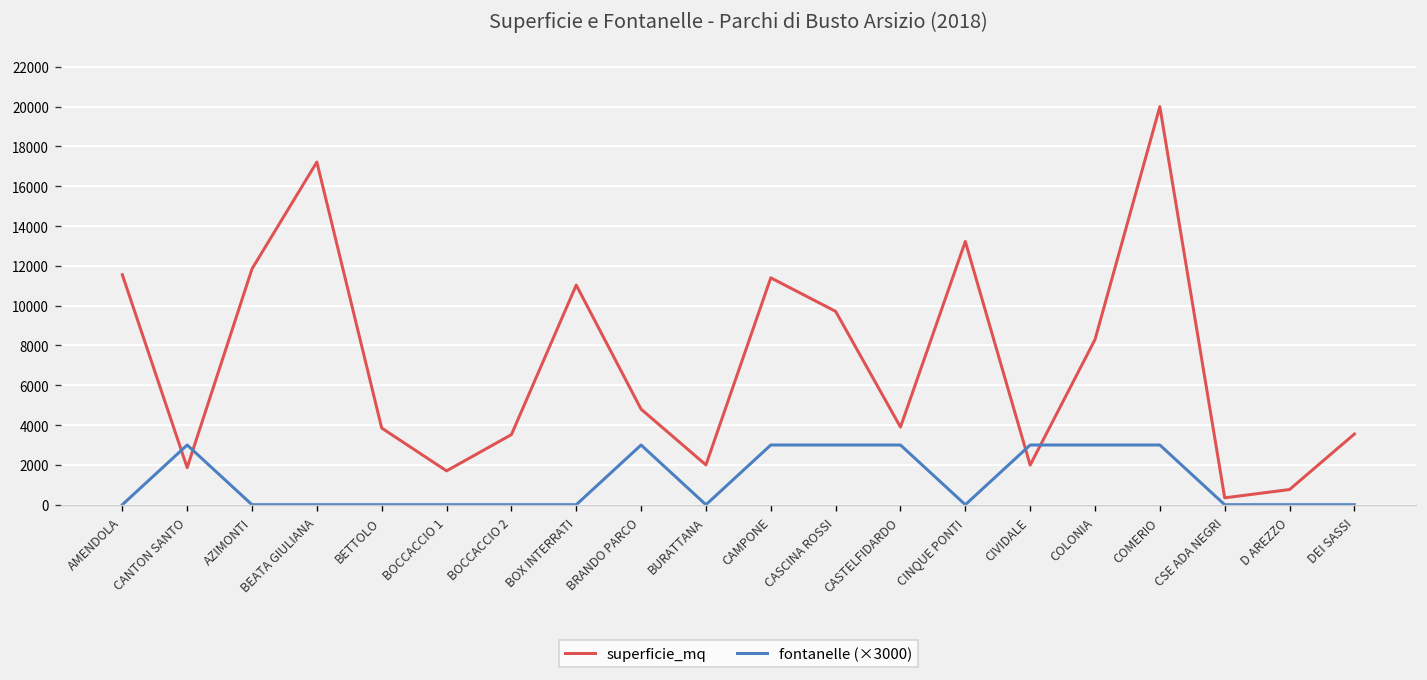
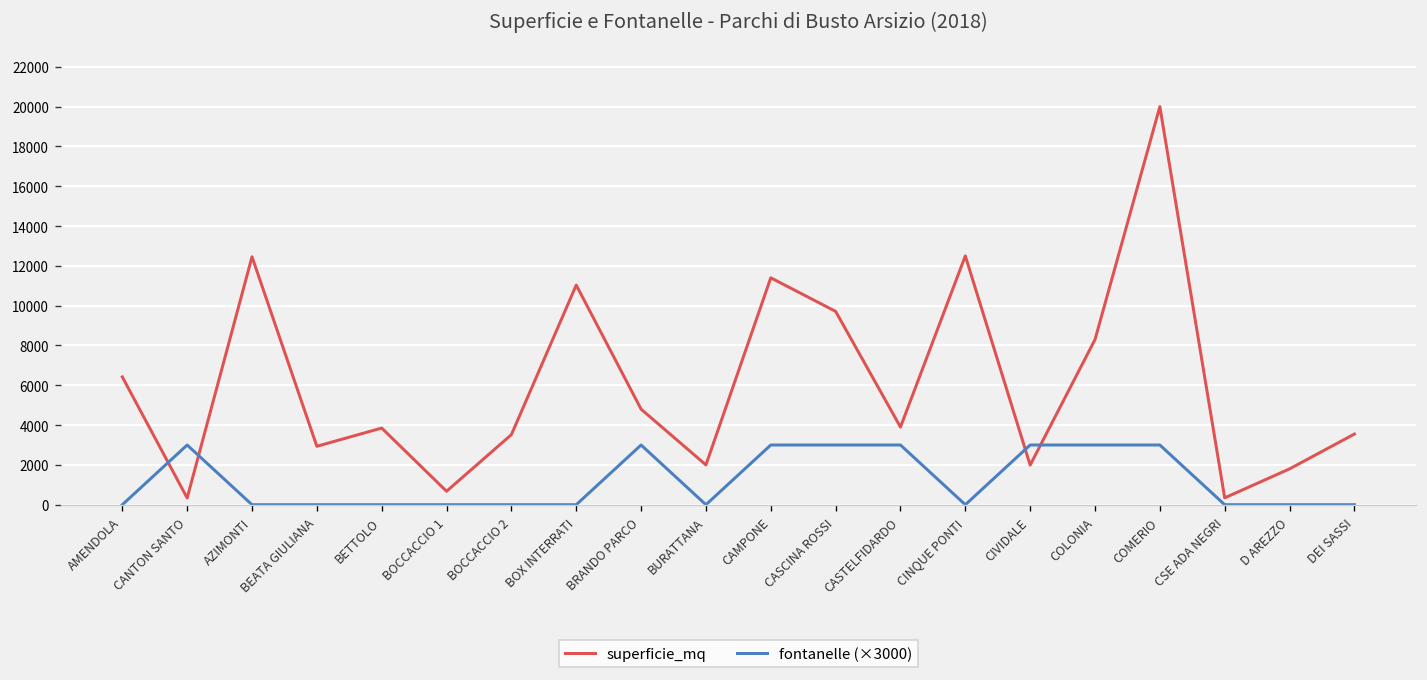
superficie_mq, AMENDOLA: 11600 -> 6400
superficie_mq, CANTON SANTO: 1900 -> 300
superficie_mq, AZIMONTI: 11800 -> 12500
superficie_mq, BEATA GIULIANA: 17200 -> 2900
superficie_mq, BOCCACCIO 1: 1700 -> 700
superficie_mq, CINQUE PONTI: 13200 -> 12500
superficie_mq, D AREZZO: 800 -> 1800
